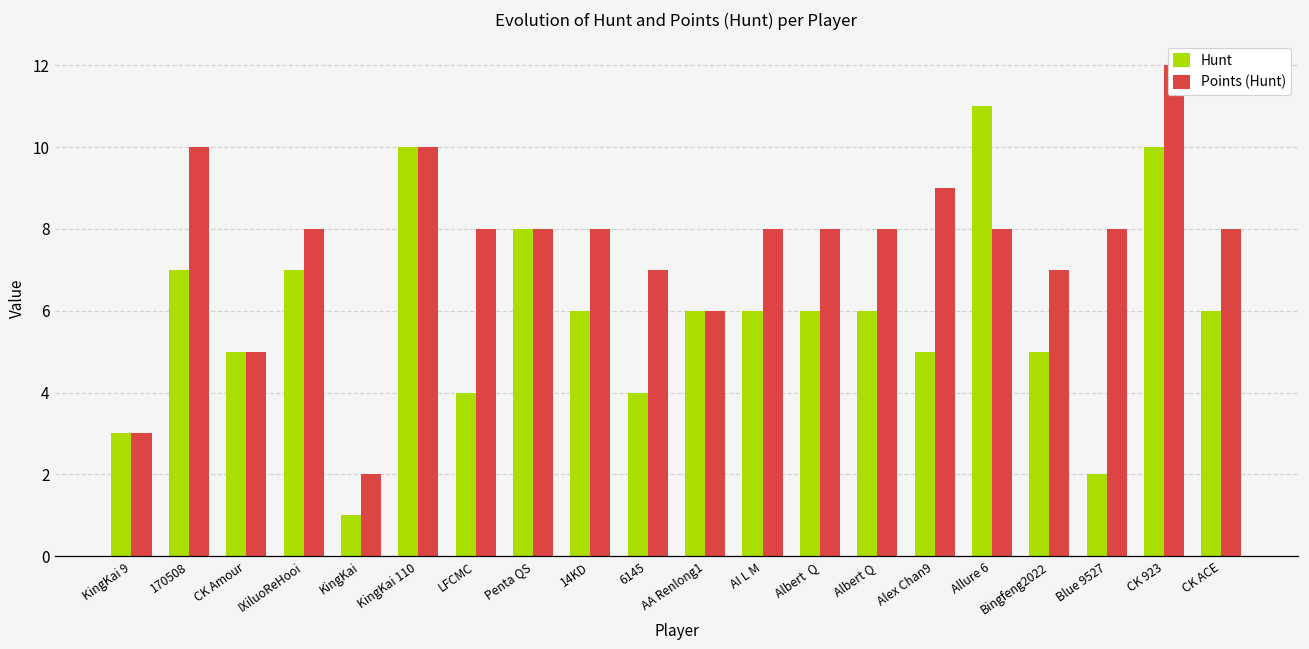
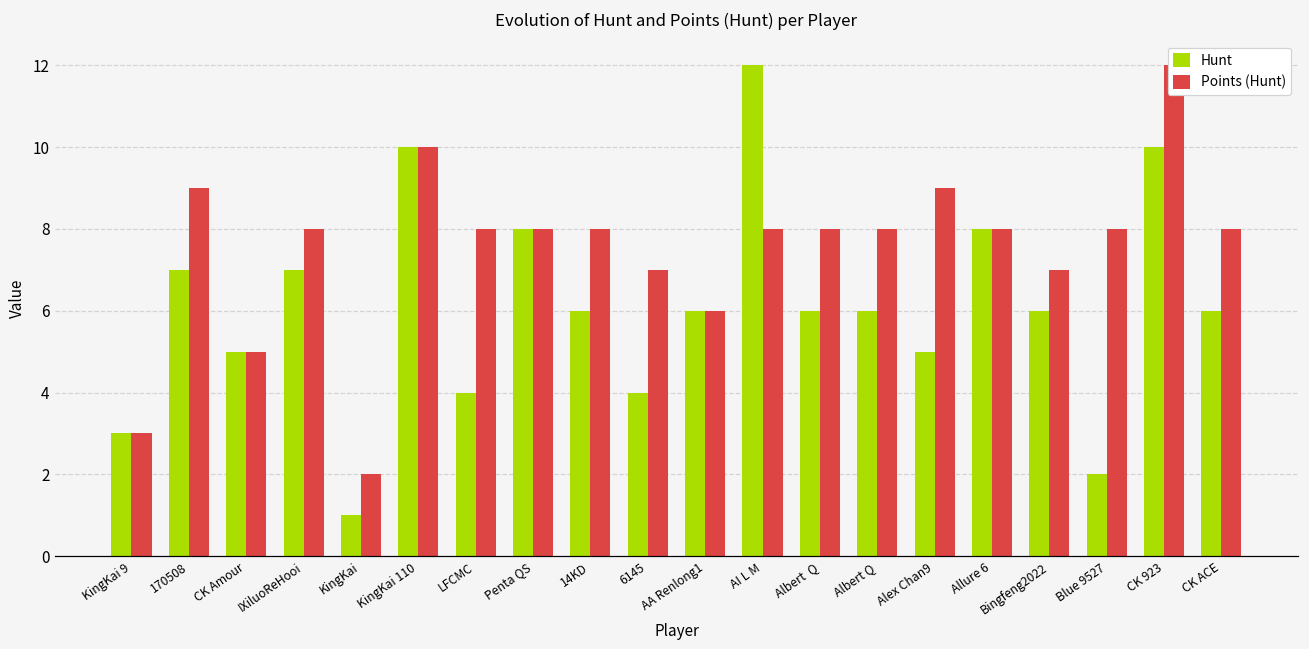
Points (Hunt), 170508: 10 -> 9
Hunt, AI L M: 6 -> 12
Hunt, Allure 6: 11 -> 8
Hunt, Bingfeng2022: 5 -> 6
